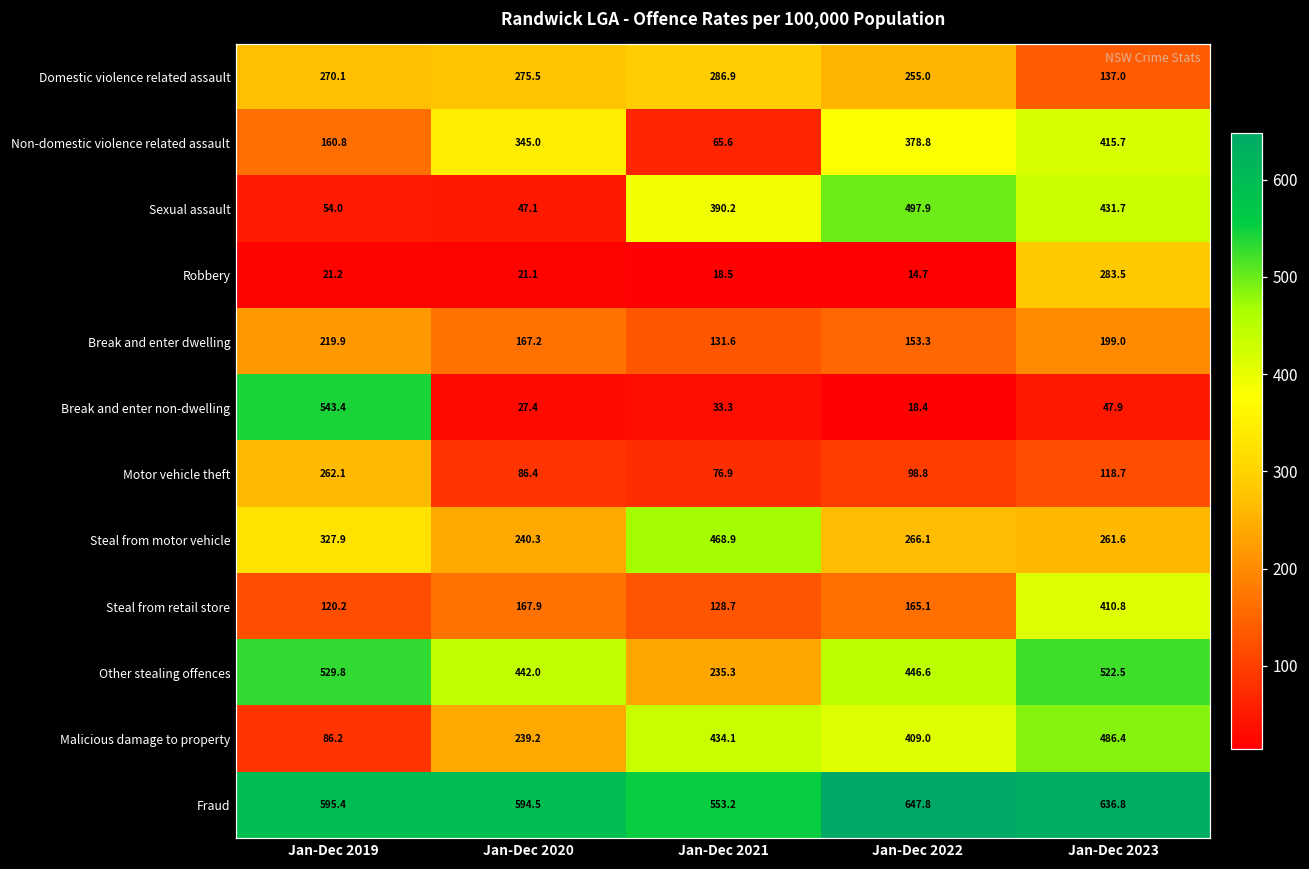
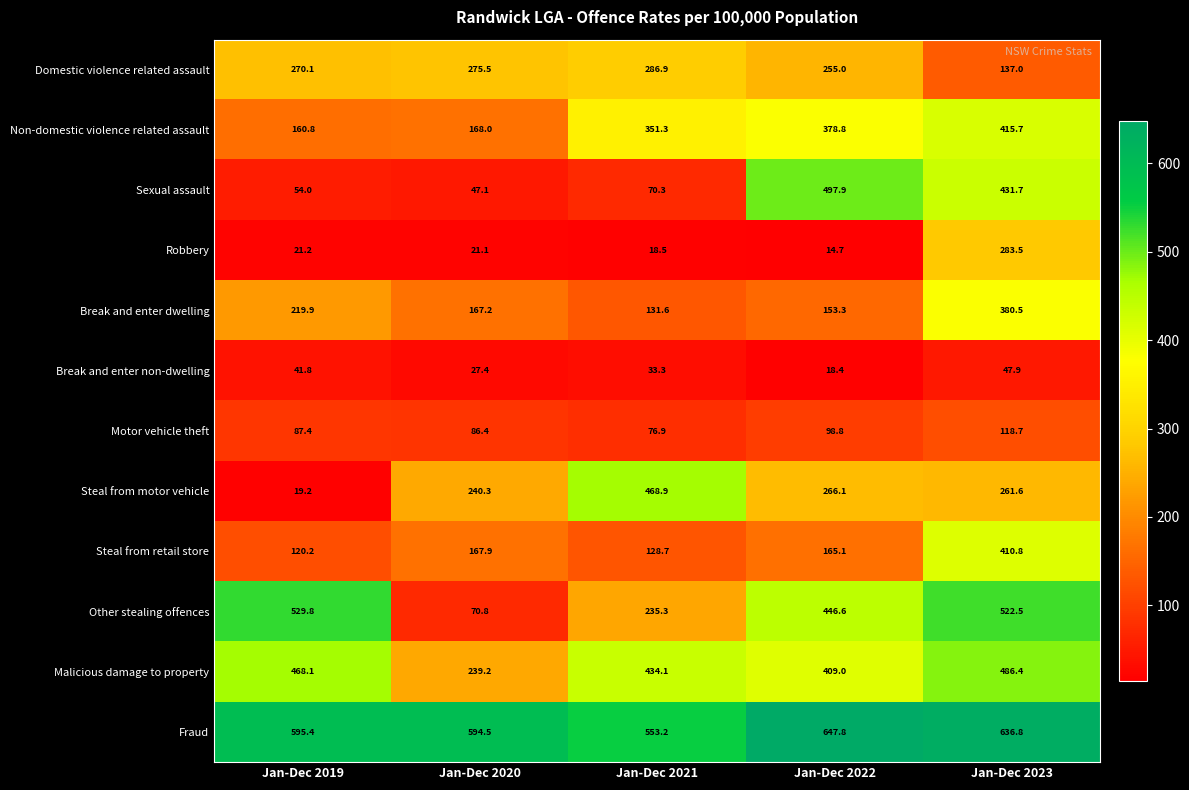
Non-domestic violence related assault, Jan-Dec 2020: 345.0 -> 168.0
Non-domestic violence related assault, Jan-Dec 2021: 65.6 -> 351.3
Sexual assault, Jan-Dec 2021: 390.2 -> 70.3
Break and enter dwelling, Jan-Dec 2023: 199.0 -> 380.5
Break and enter non-dwelling, Jan-Dec 2019: 543.4 -> 41.8
Motor vehicle theft, Jan-Dec 2019: 262.1 -> 87.4
Steal from motor vehicle, Jan-Dec 2019: 327.9 -> 19.2
Other stealing offences, Jan-Dec 2020: 442.0 -> 70.8
Malicious damage to property, Jan-Dec 2019: 86.2 -> 468.1
